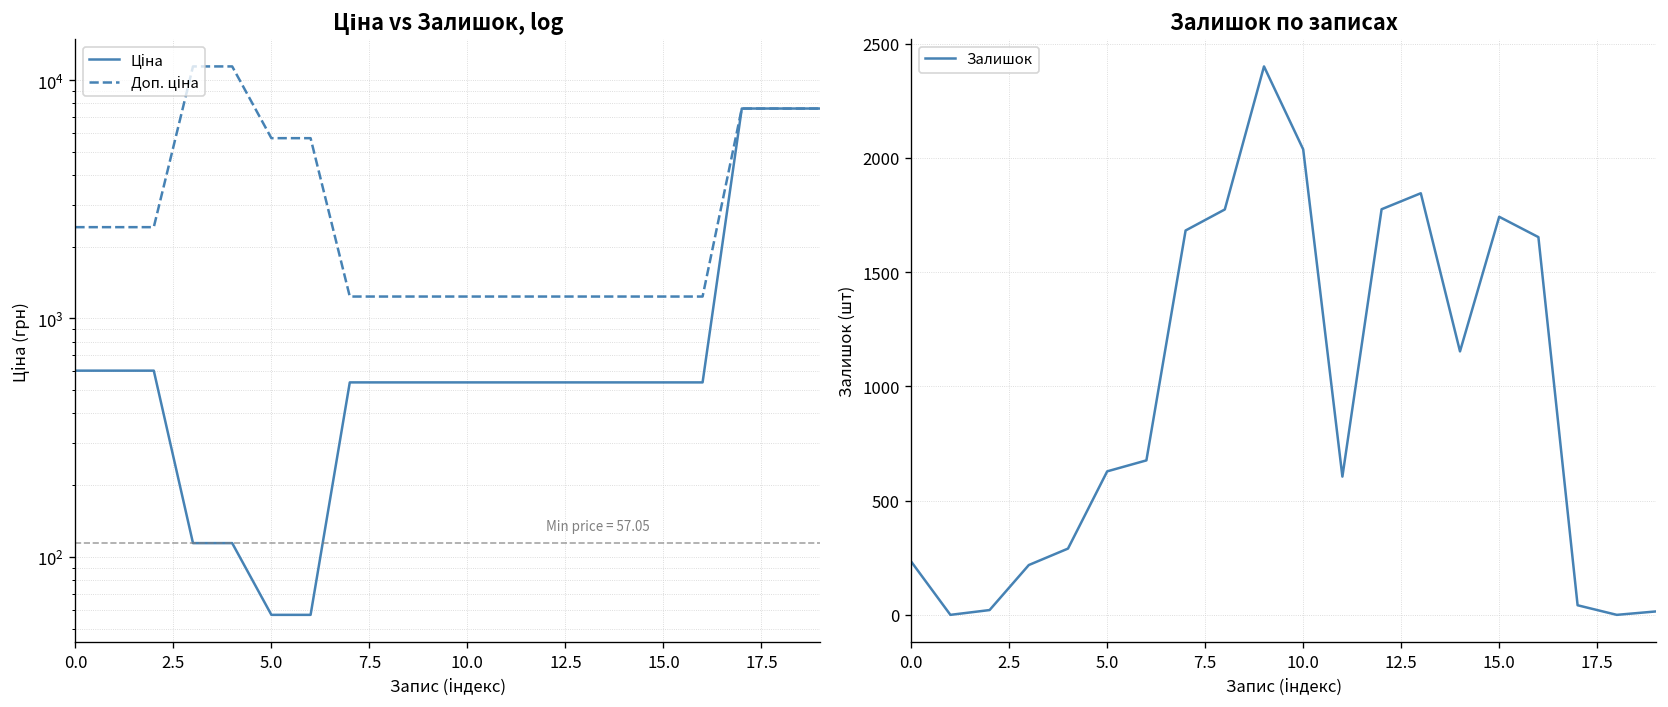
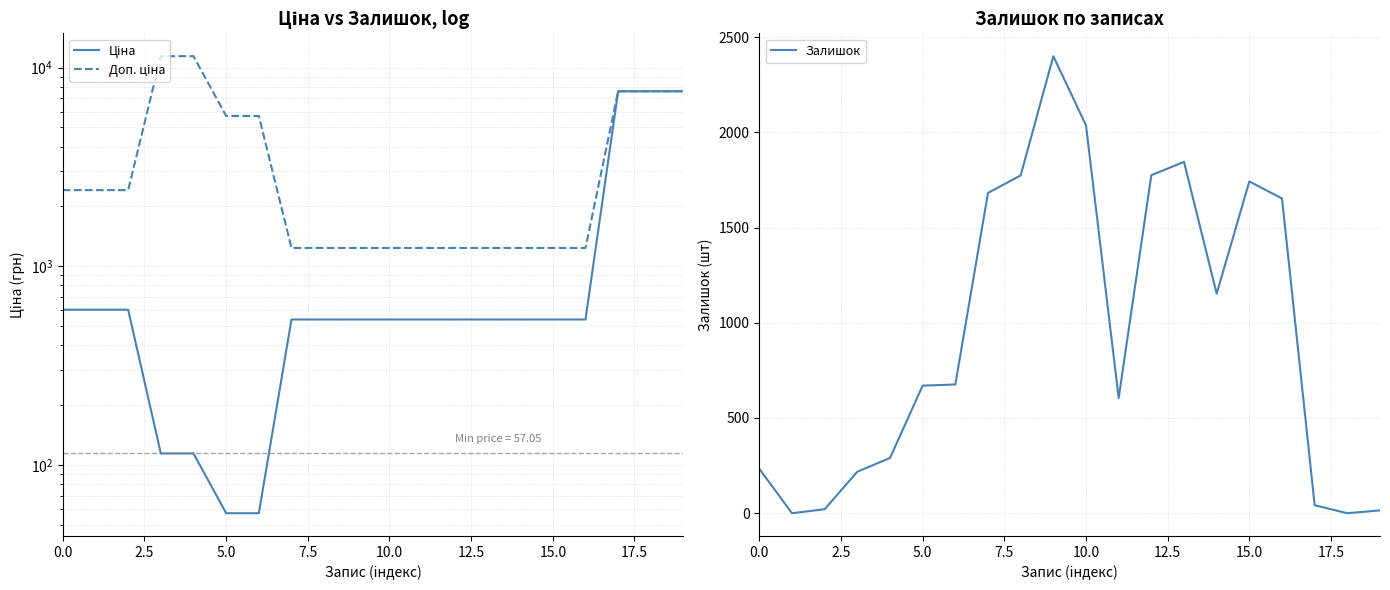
Залишок по записах, 5.0: 630 -> 670
